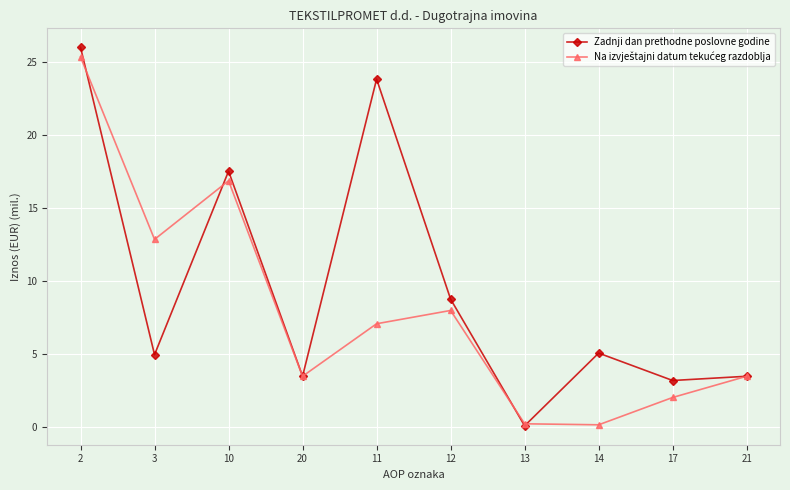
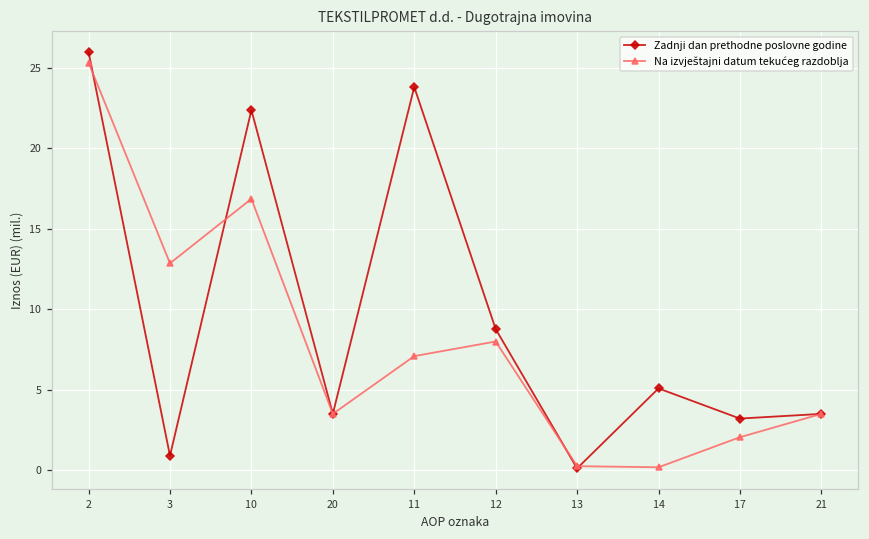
Zadnji dan prethodne poslovne godine, 3: 5.0 -> 0.9
Zadnji dan prethodne poslovne godine, 10: 17.5 -> 22.4
